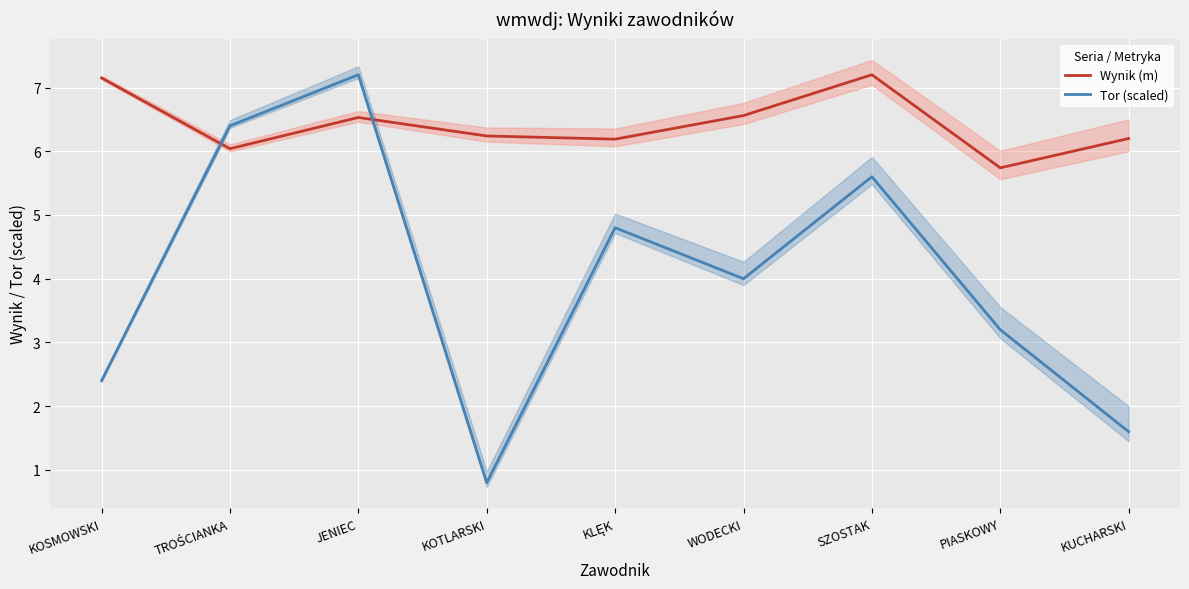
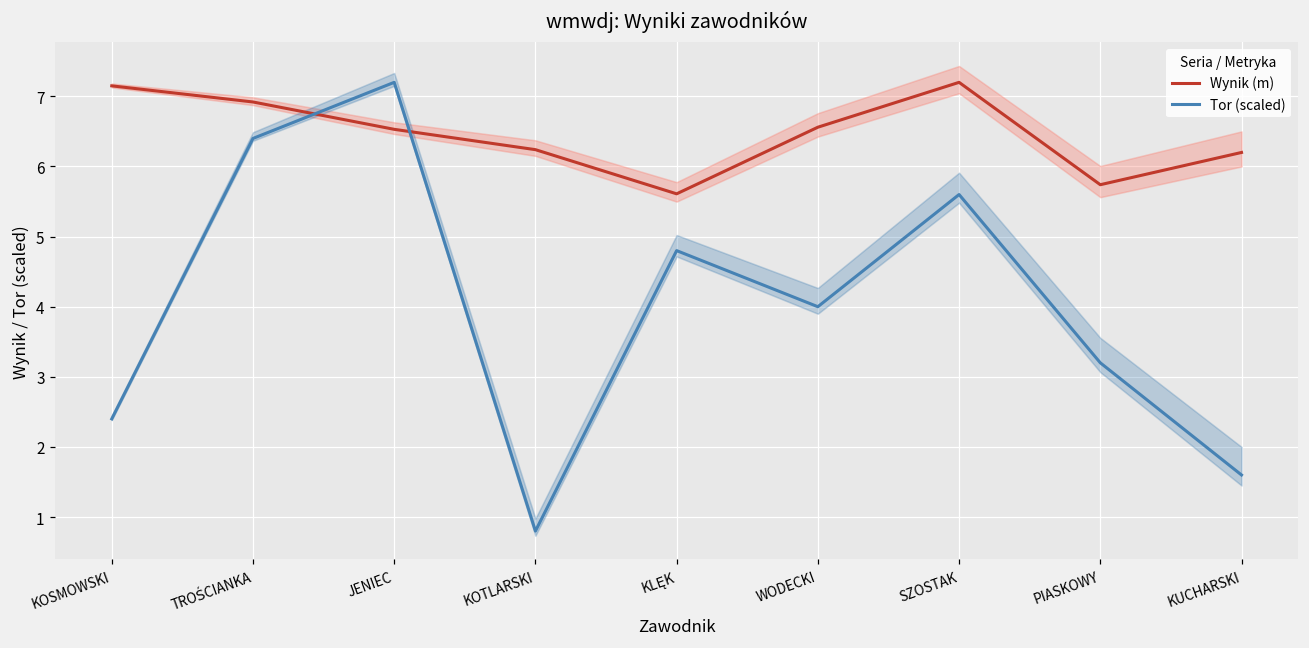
Wynik (m), TROŚCIANKA: 6.0 -> 6.9
Wynik (m), KLĘK: 6.2 -> 5.6
